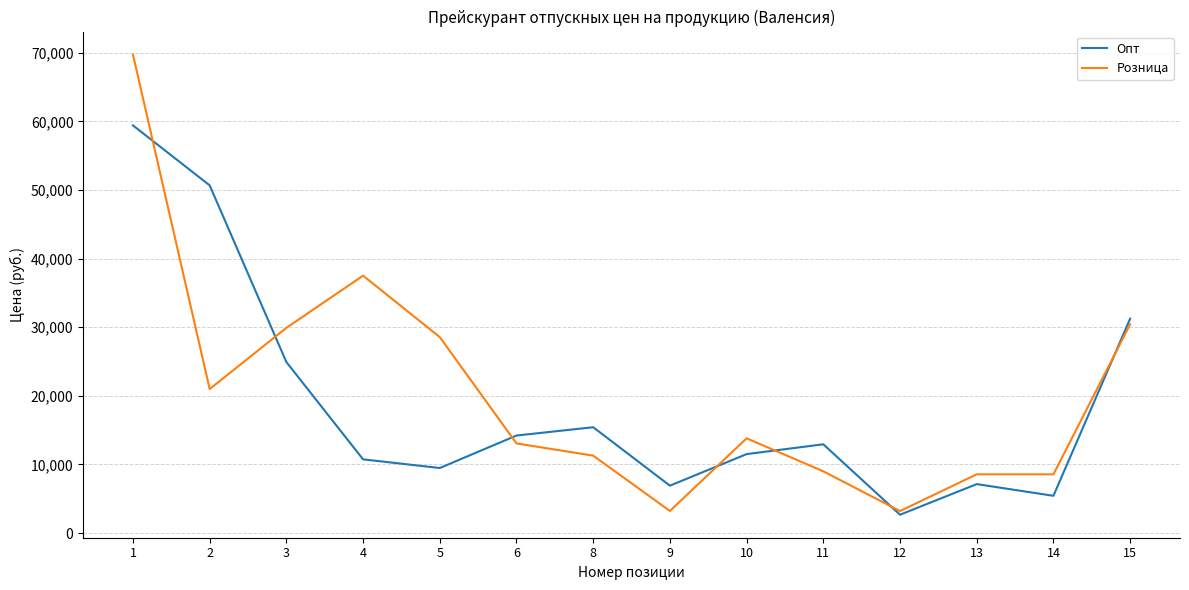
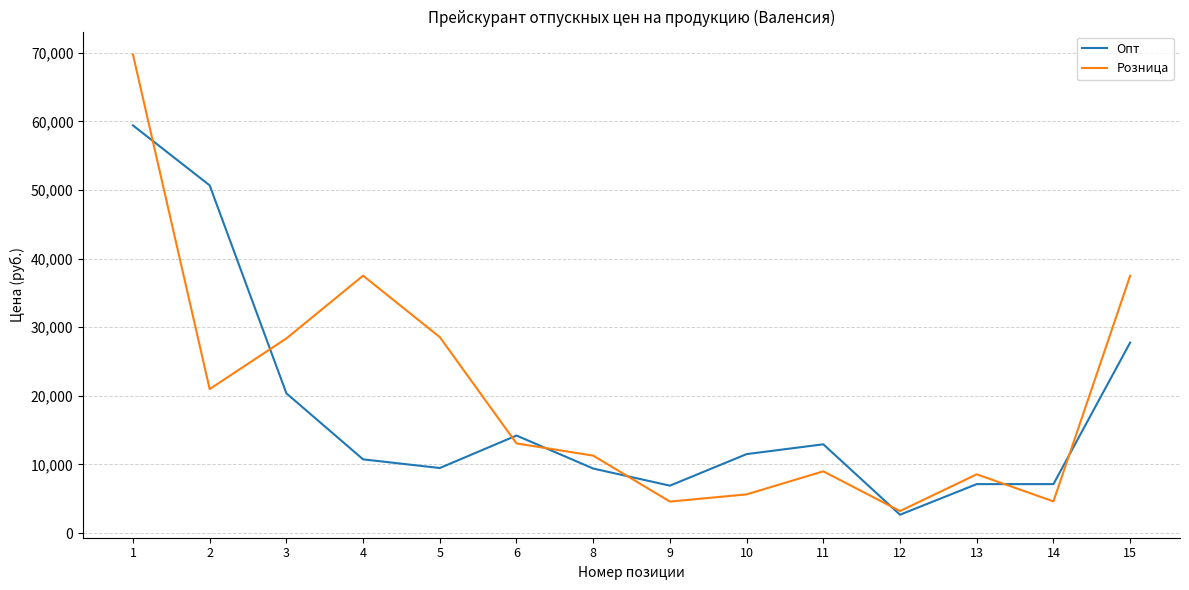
Опт, 3: 25,000 -> 20,000
Розница, 3: 30,000 -> 28,000
Опт, 8: 15,000 -> 9,000
Розница, 9: 3,000 -> 5,000
Розница, 10: 14,000 -> 6,000
Опт, 14: 5,000 -> 7,000
Розница, 14: 9,000 -> 5,000
Опт, 15: 31,000 -> 28,000
Розница, 15: 30,000 -> 37,000
